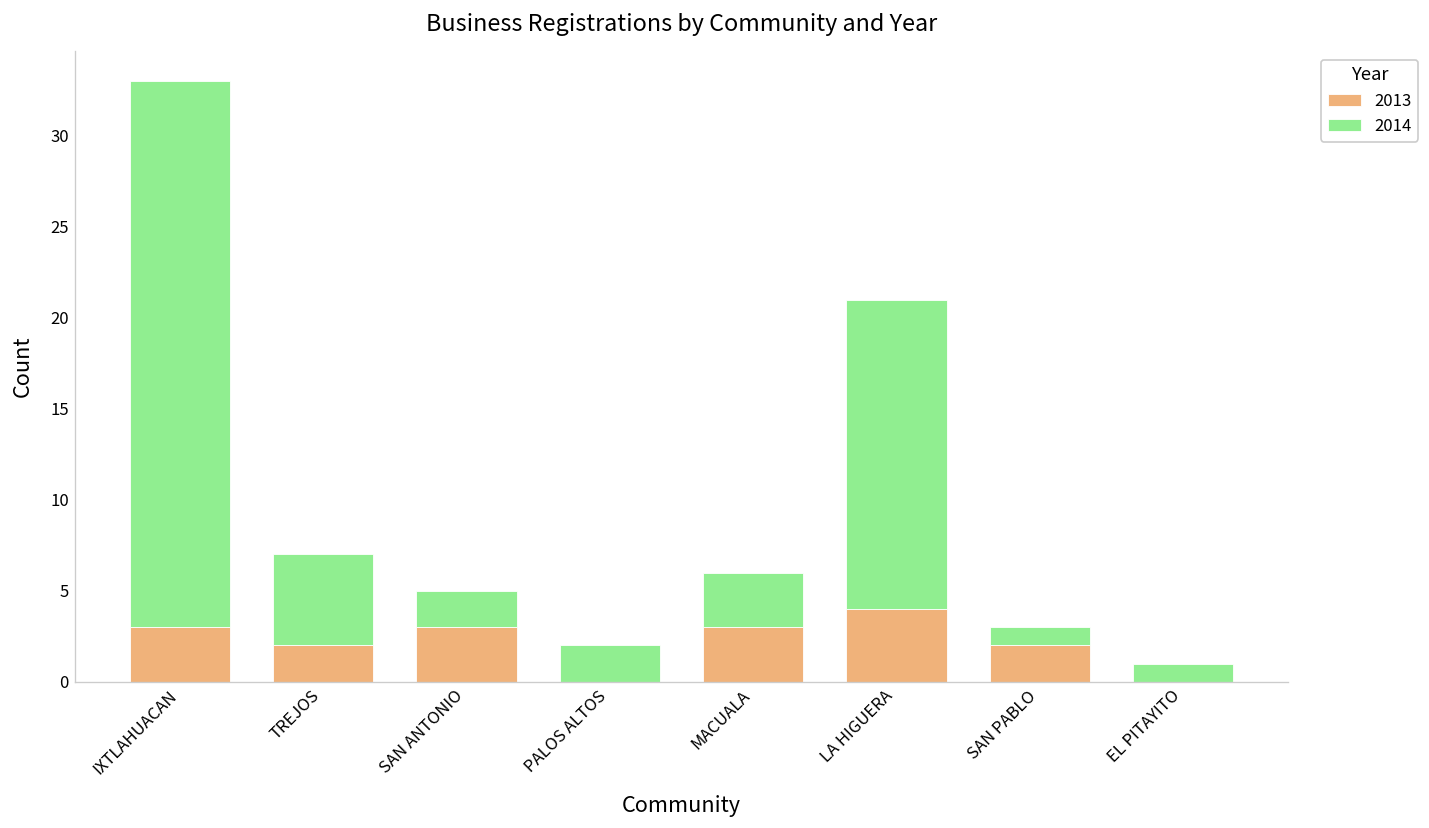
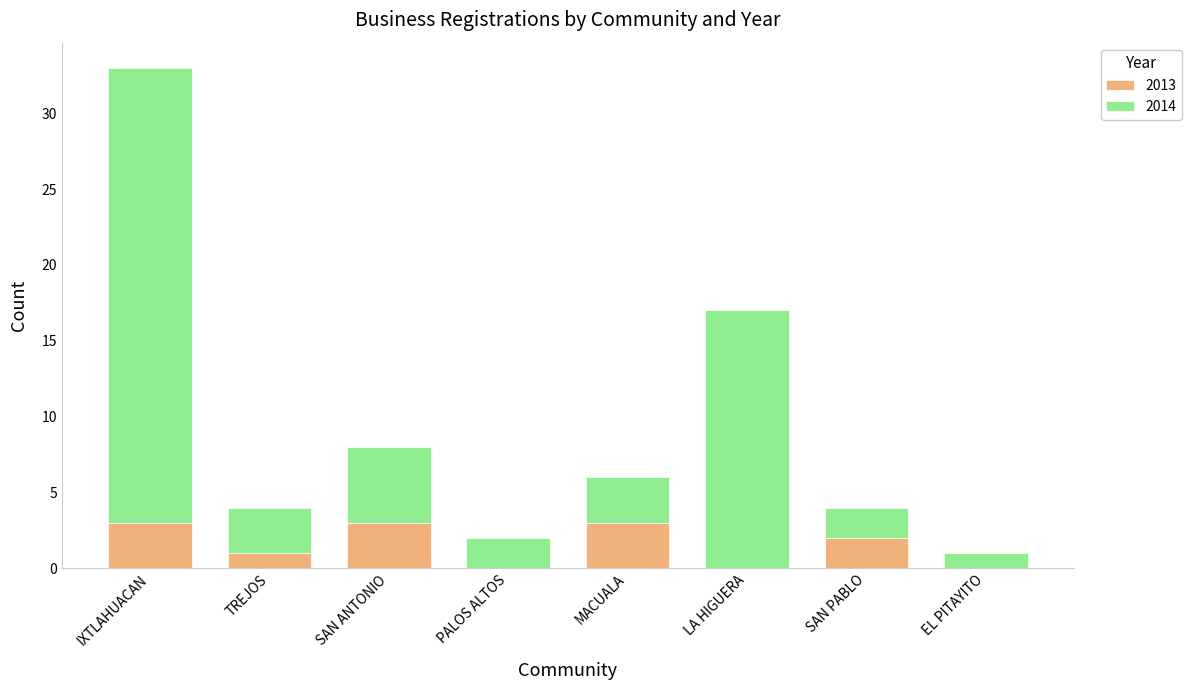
2013, TREJOS: 2 -> 1
2014, TREJOS: 5 -> 3
2014, SAN ANTONIO: 2 -> 5
2013, LA HIGUERA: 4 -> 0
2014, SAN PABLO: 1 -> 2
